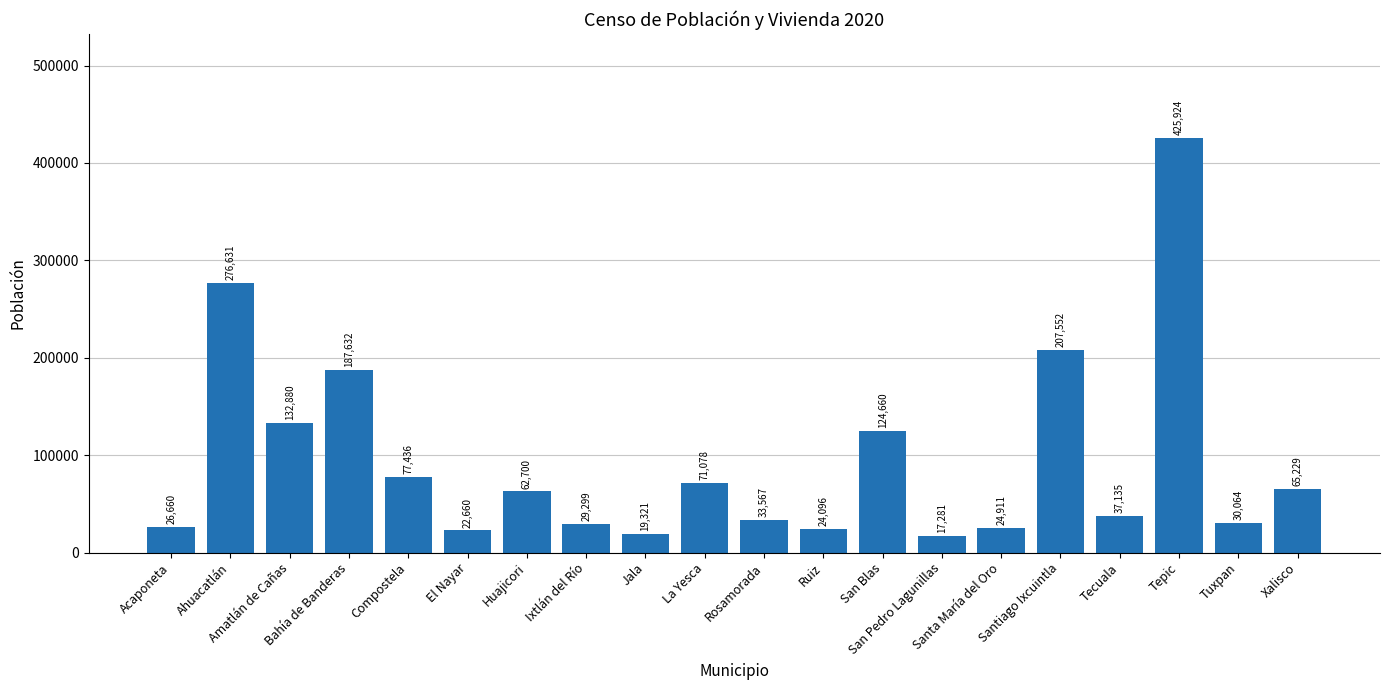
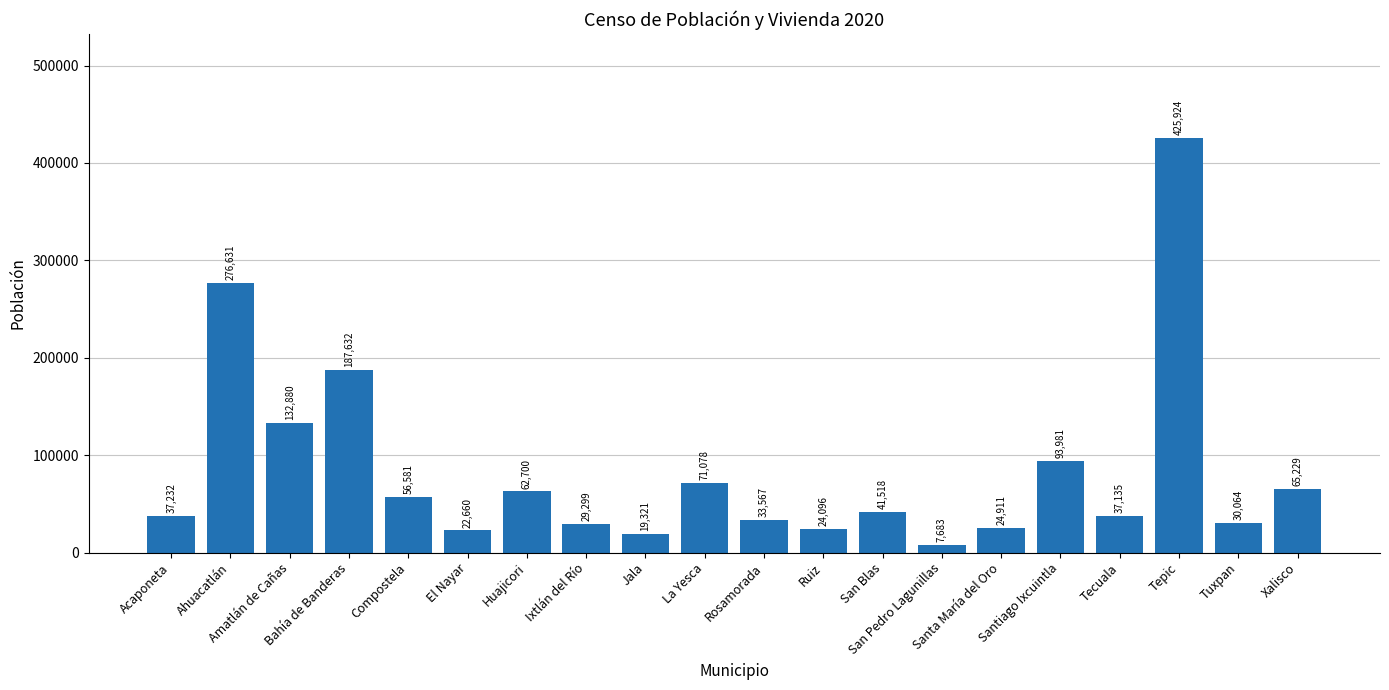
Acaponeta: 26,660 -> 37,232
Compostela: 77,436 -> 56,581
San Blas: 124,660 -> 41,518
San Pedro Lagunillas: 17,281 -> 7,683
Santiago Ixcuintla: 207,552 -> 93,981
